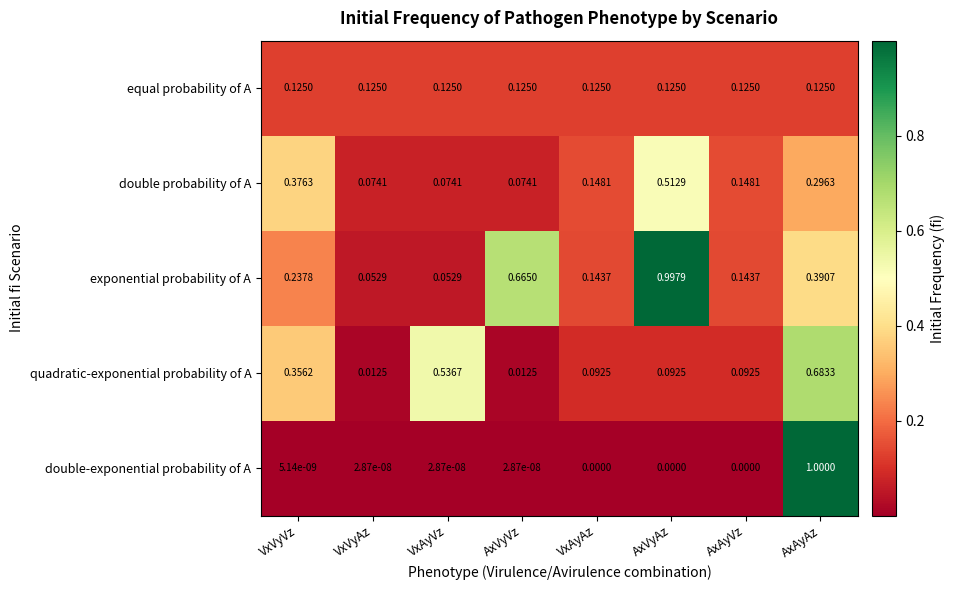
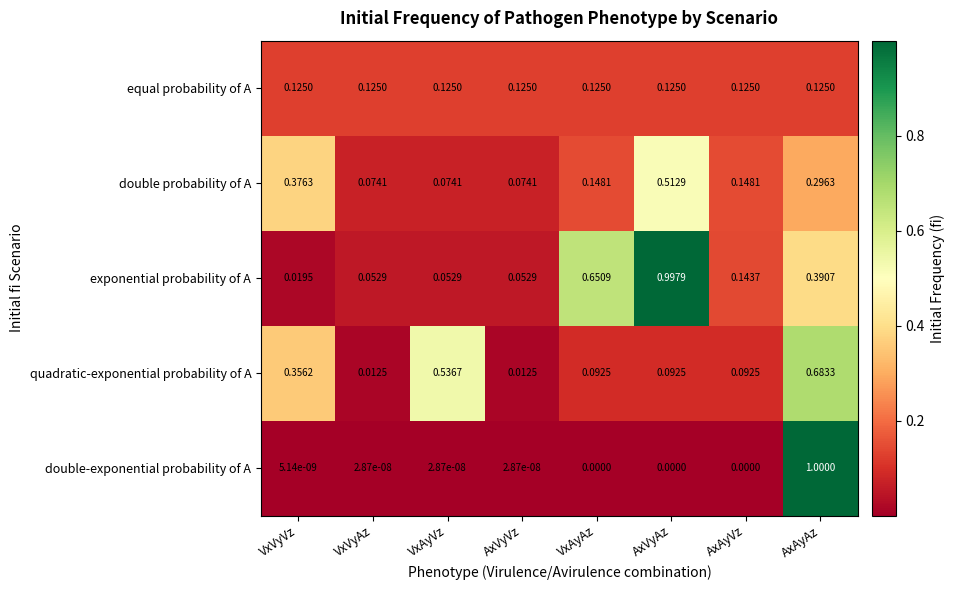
exponential probability of A, VxVyVz: 0.2378 -> 0.0195
exponential probability of A, AxVyVz: 0.6650 -> 0.0529
exponential probability of A, VxAyAz: 0.1437 -> 0.6509
